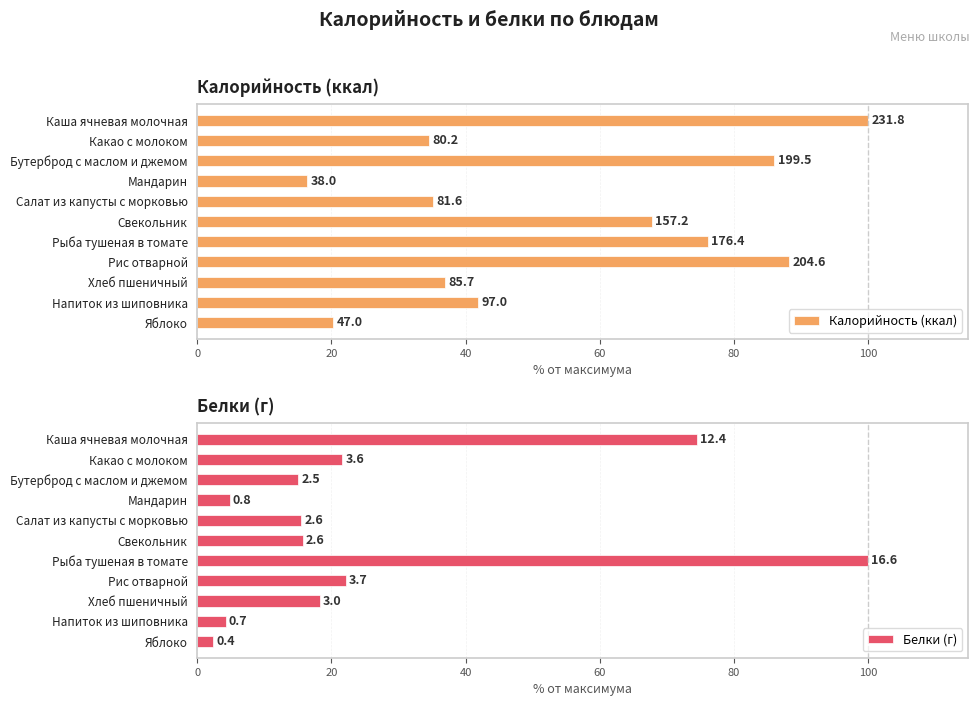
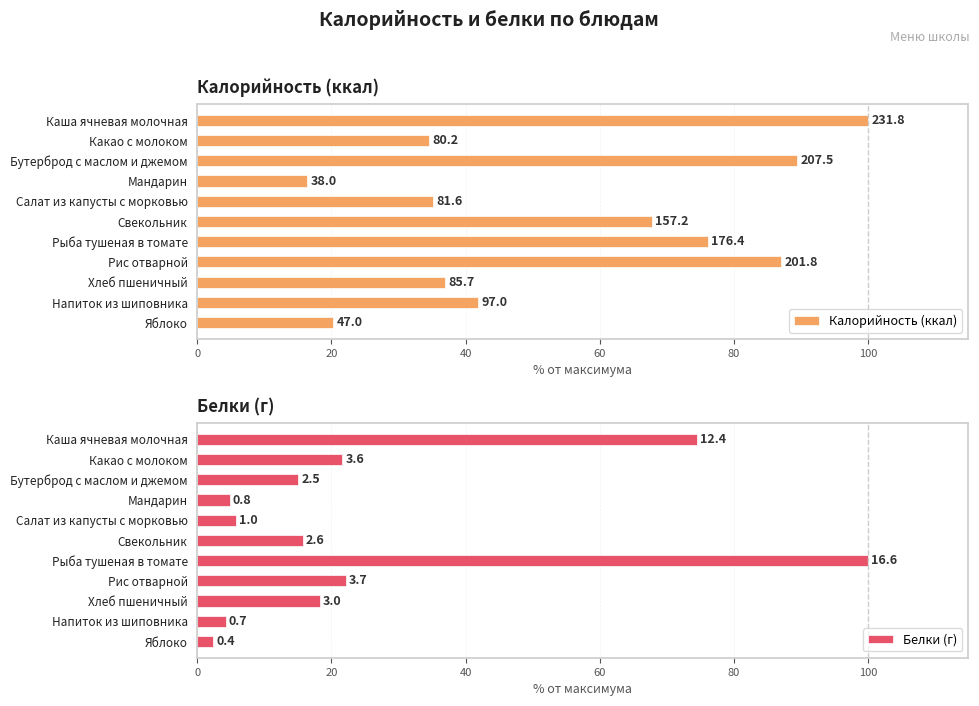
Калорийность (ккал), Бутерброд с маслом и джемом: 199.5 -> 207.5
Калорийность (ккал), Рис отварной: 204.6 -> 201.8
Белки (г), Салат из капусты с морковью: 2.6 -> 1.0
